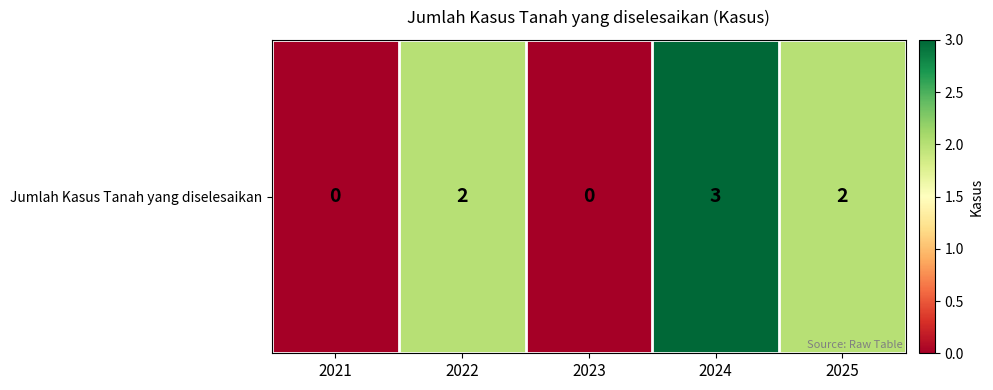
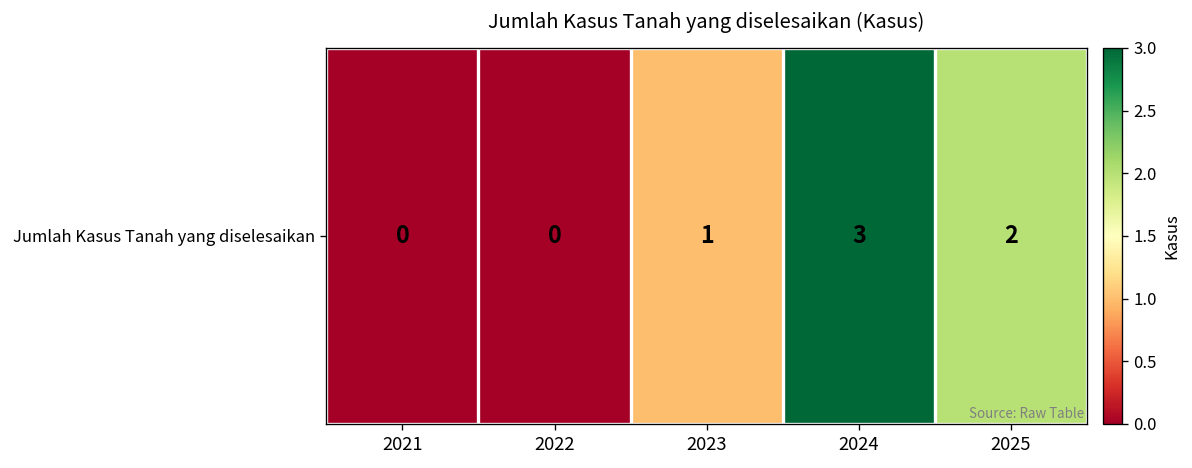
Jumlah Kasus Tanah yang diselesaikan, 2022: 2 -> 0
Jumlah Kasus Tanah yang diselesaikan, 2023: 0 -> 1
